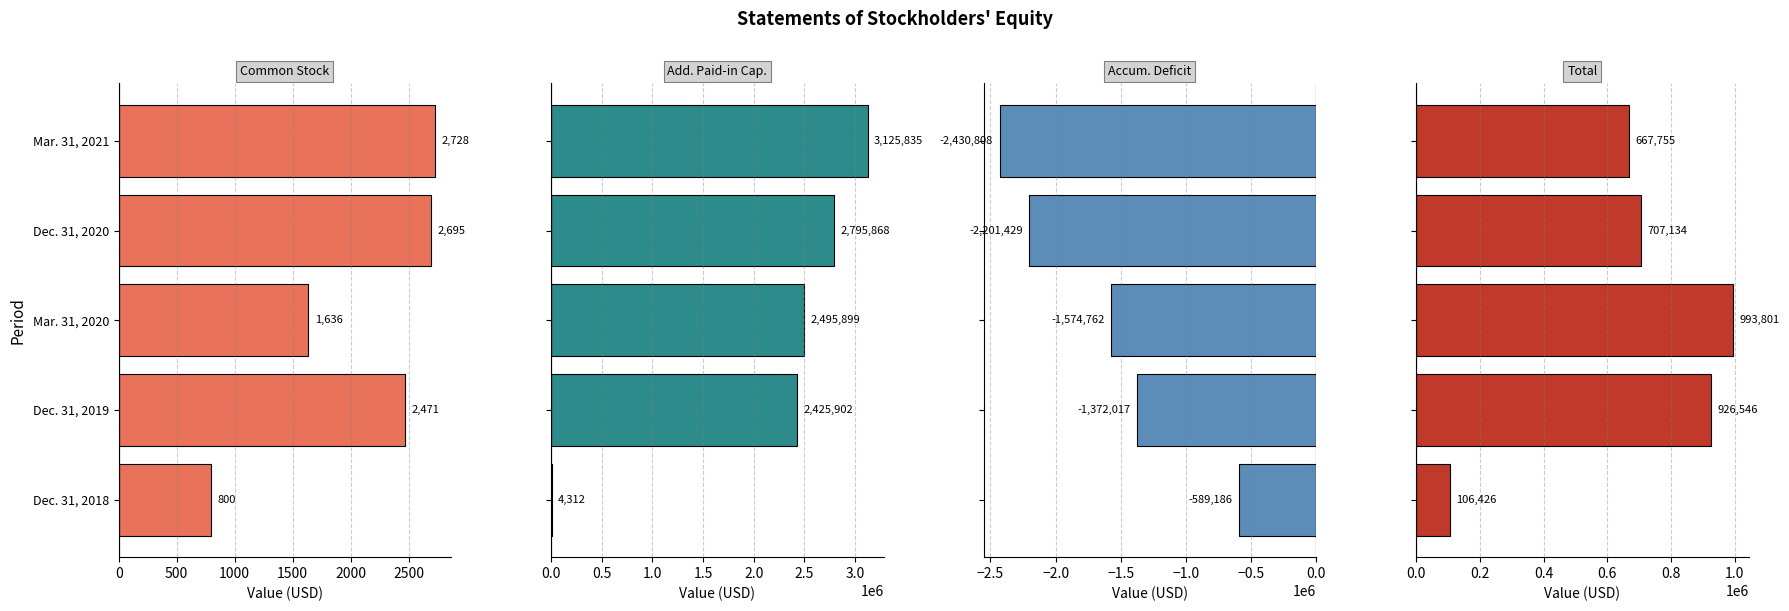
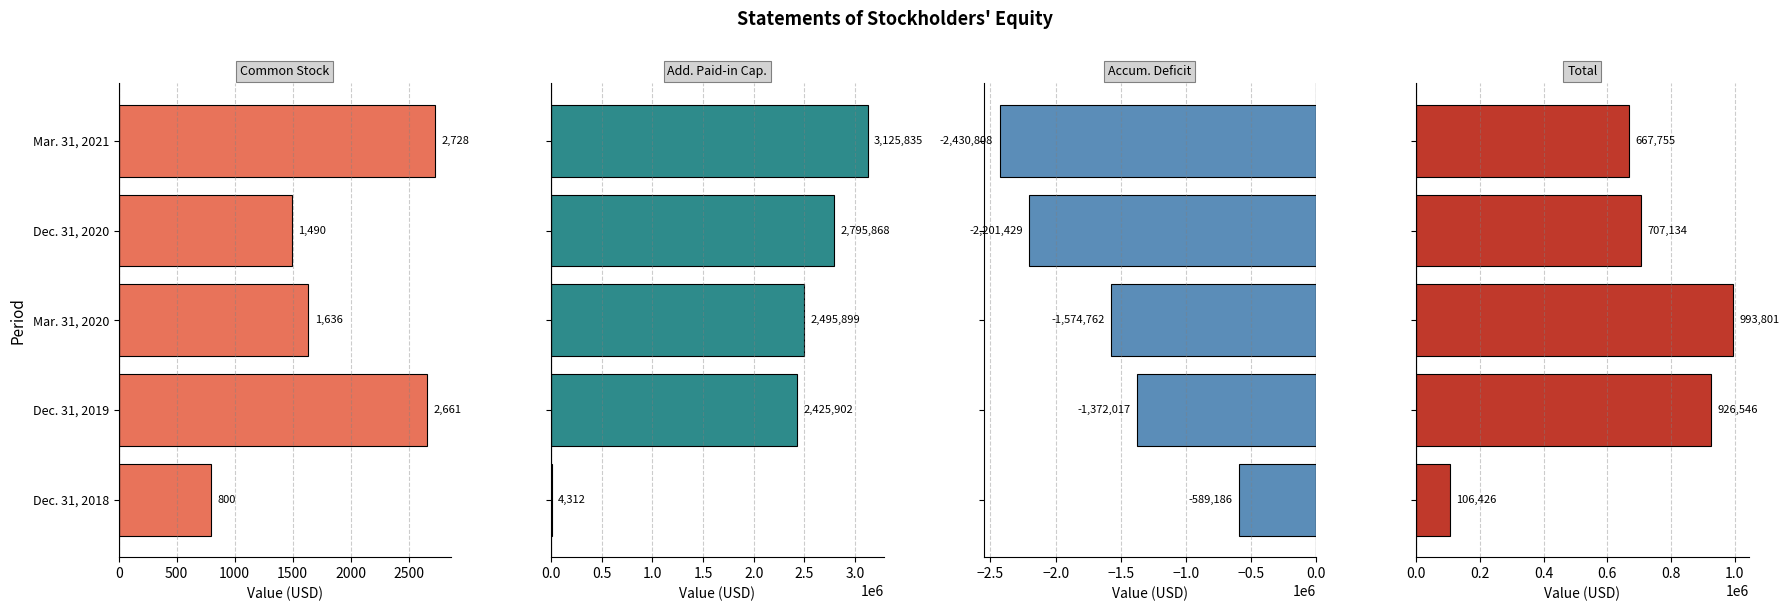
Common Stock, Dec. 31, 2020: 2,695 -> 1,490
Common Stock, Dec. 31, 2019: 2,471 -> 2,661
